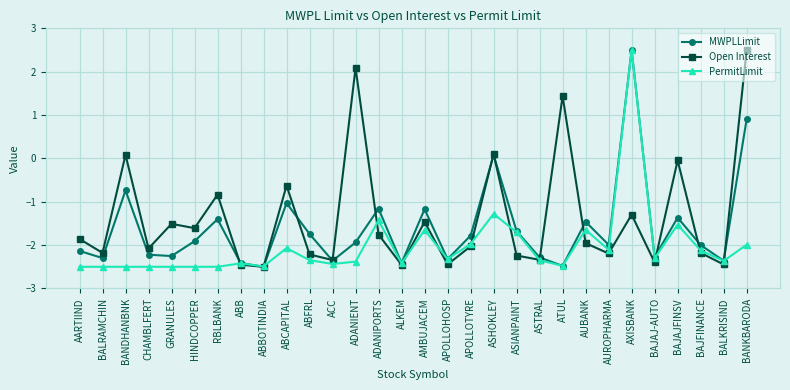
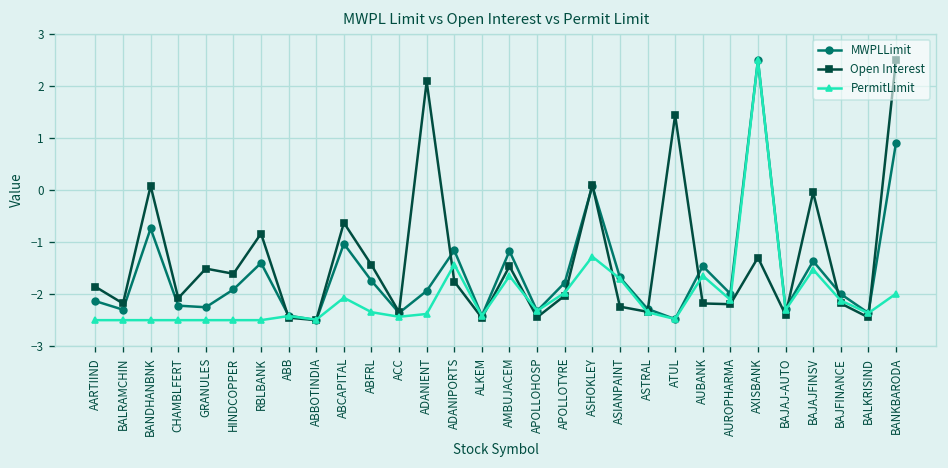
Open Interest, ABFRL: -2.2 -> -1.4
Open Interest, AUBANK: -2.0 -> -2.2
